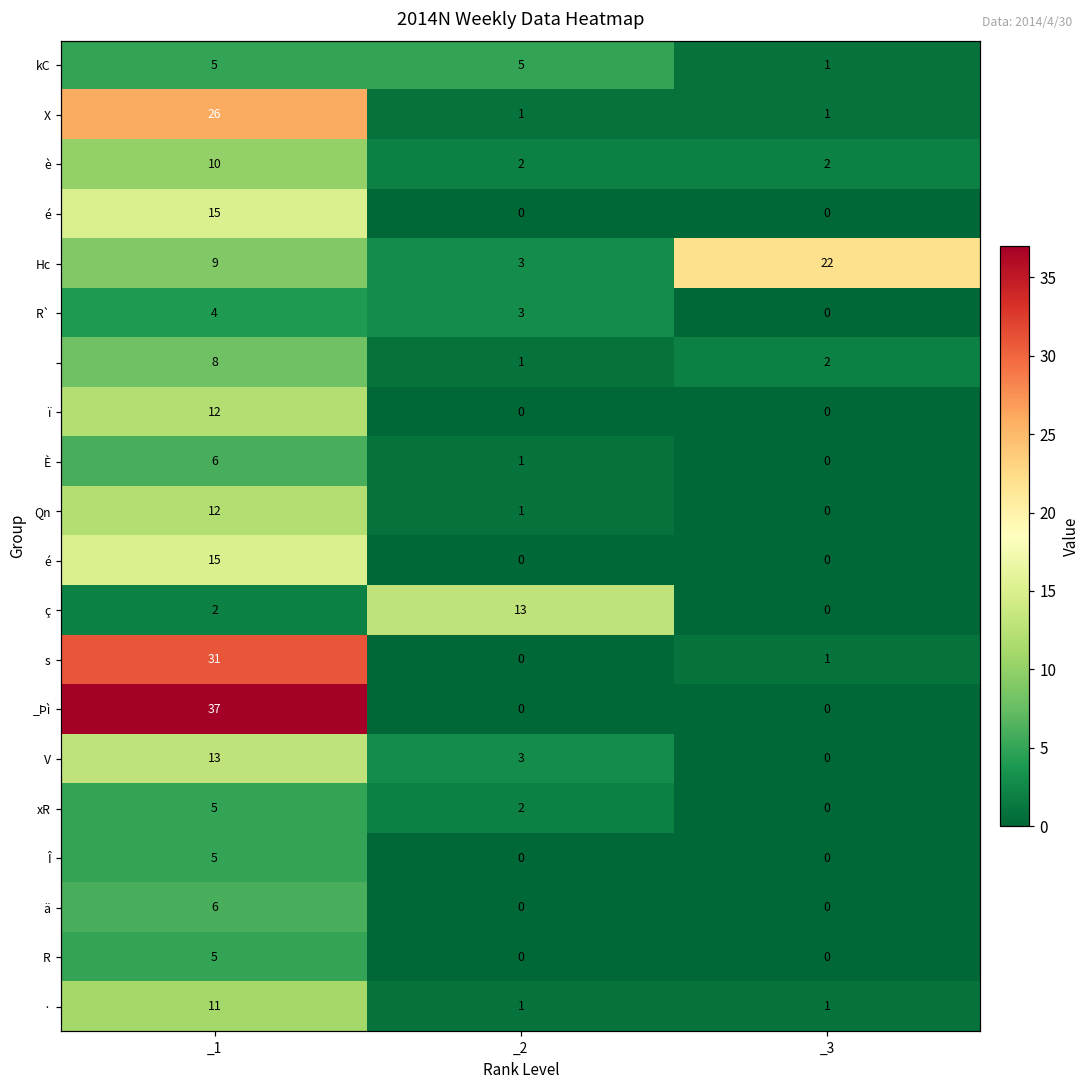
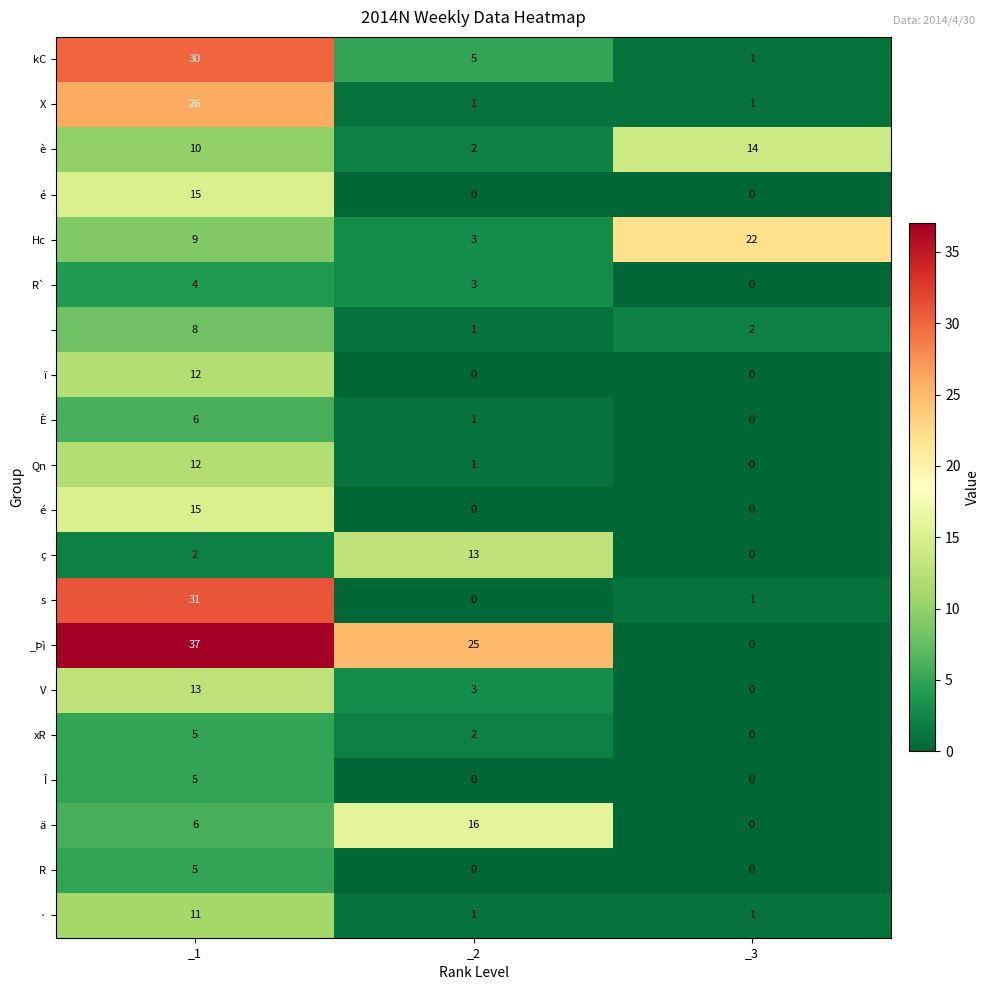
kC, _1: 5 -> 30
è, _3: 2 -> 14
_Þì, _2: 0 -> 25
ä, _2: 0 -> 16
